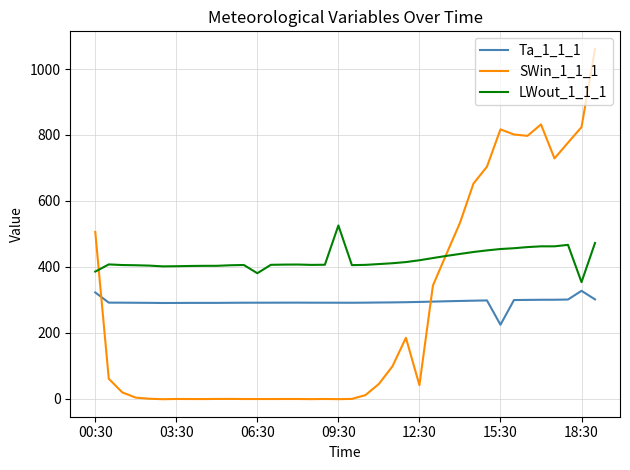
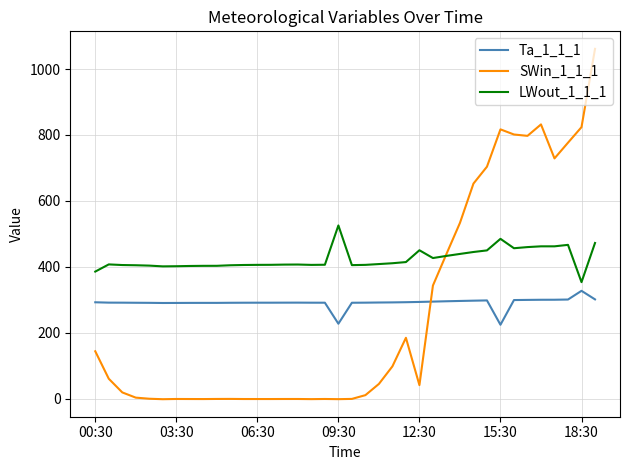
Ta_1_1_1, 00:30: 320 -> 290
SWin_1_1_1, 00:30: 510 -> 140
LWout_1_1_1, 06:30: 380 -> 410
Ta_1_1_1, 09:30: 290 -> 230
LWout_1_1_1, 12:30: 420 -> 450
LWout_1_1_1, 15:30: 450 -> 480
